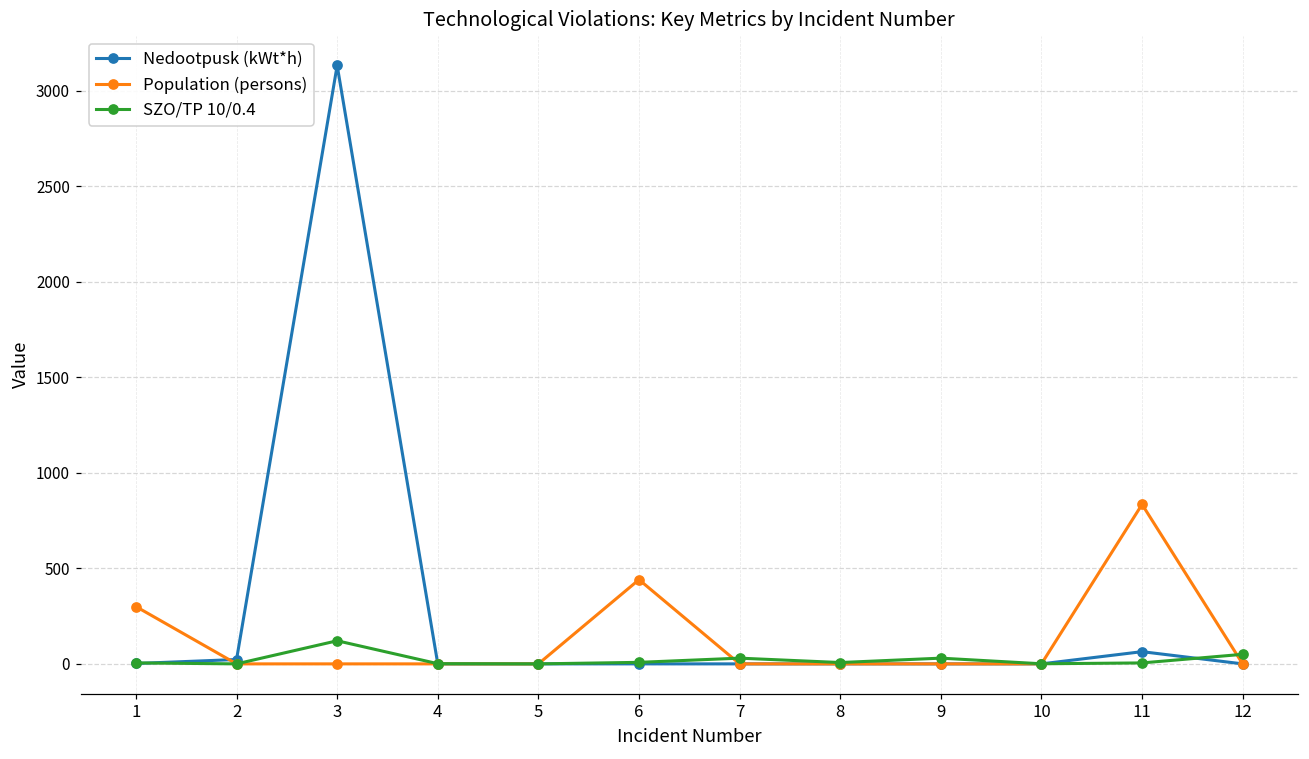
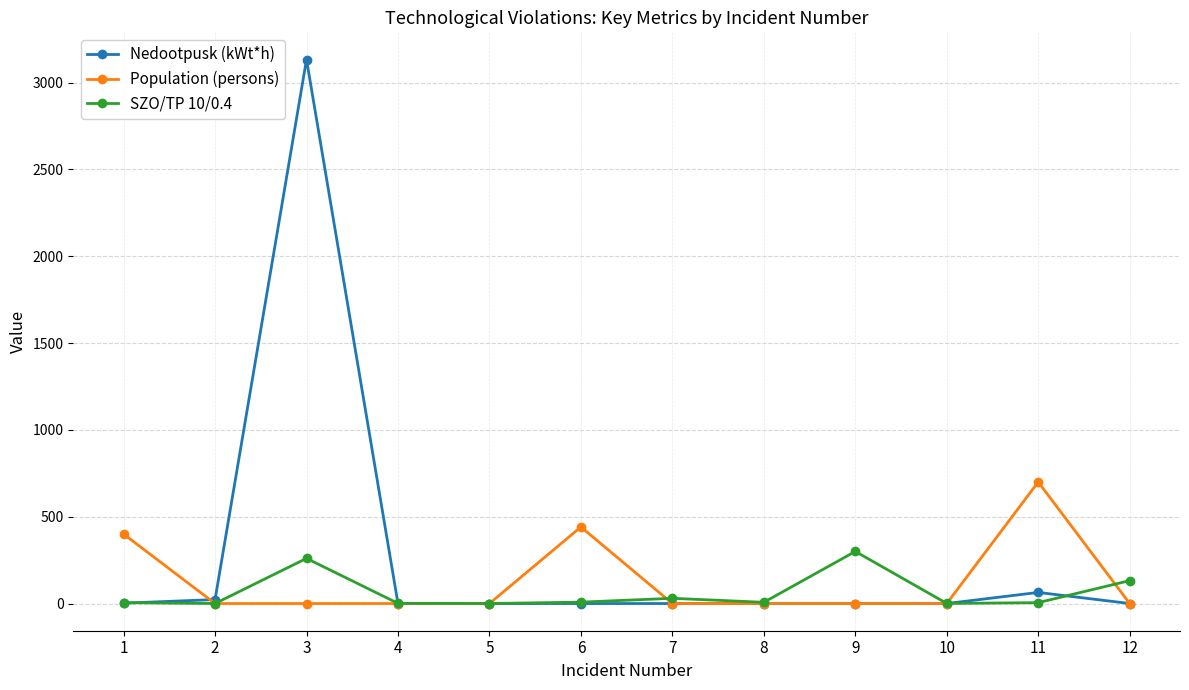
Population (persons), 1: 300 -> 400
SZO/TP 10/0.4, 3: 120 -> 260
SZO/TP 10/0.4, 9: 30 -> 300
Population (persons), 11: 840 -> 700
SZO/TP 10/0.4, 12: 50 -> 130
